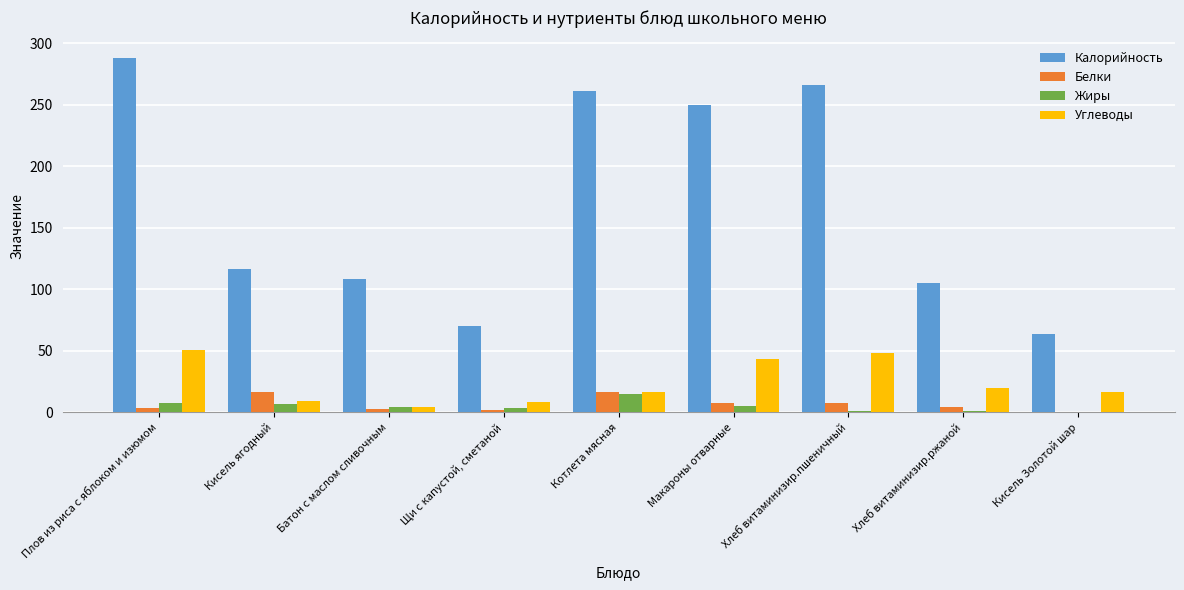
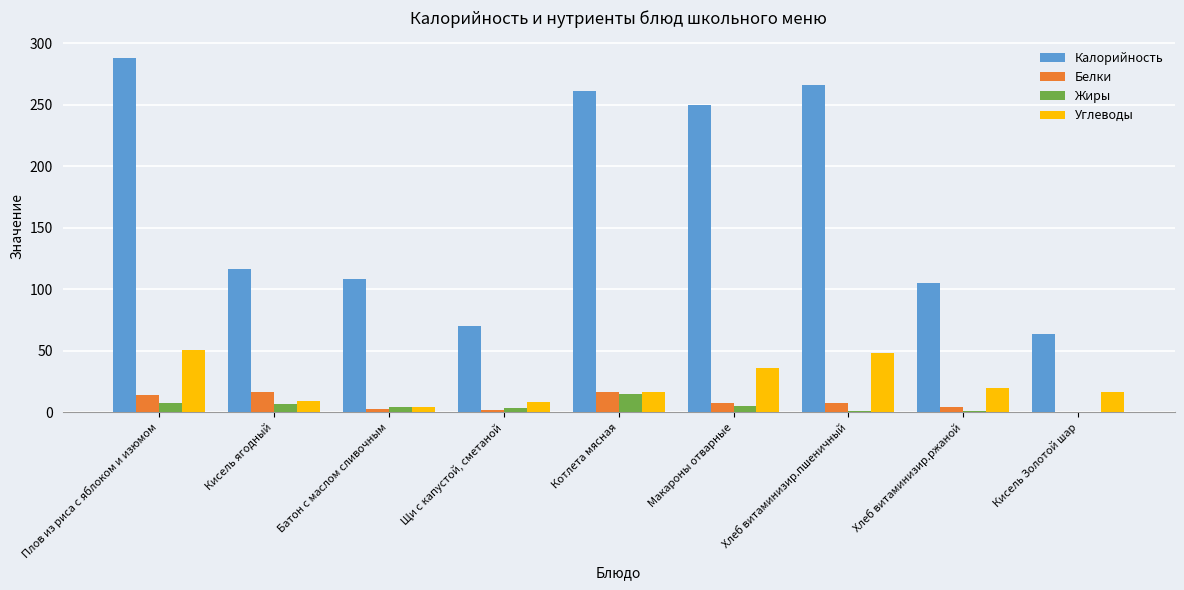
Белки, Плов из риса с яблоком и изюмом: 4 -> 14
Углеводы, Макароны отварные: 43 -> 36
